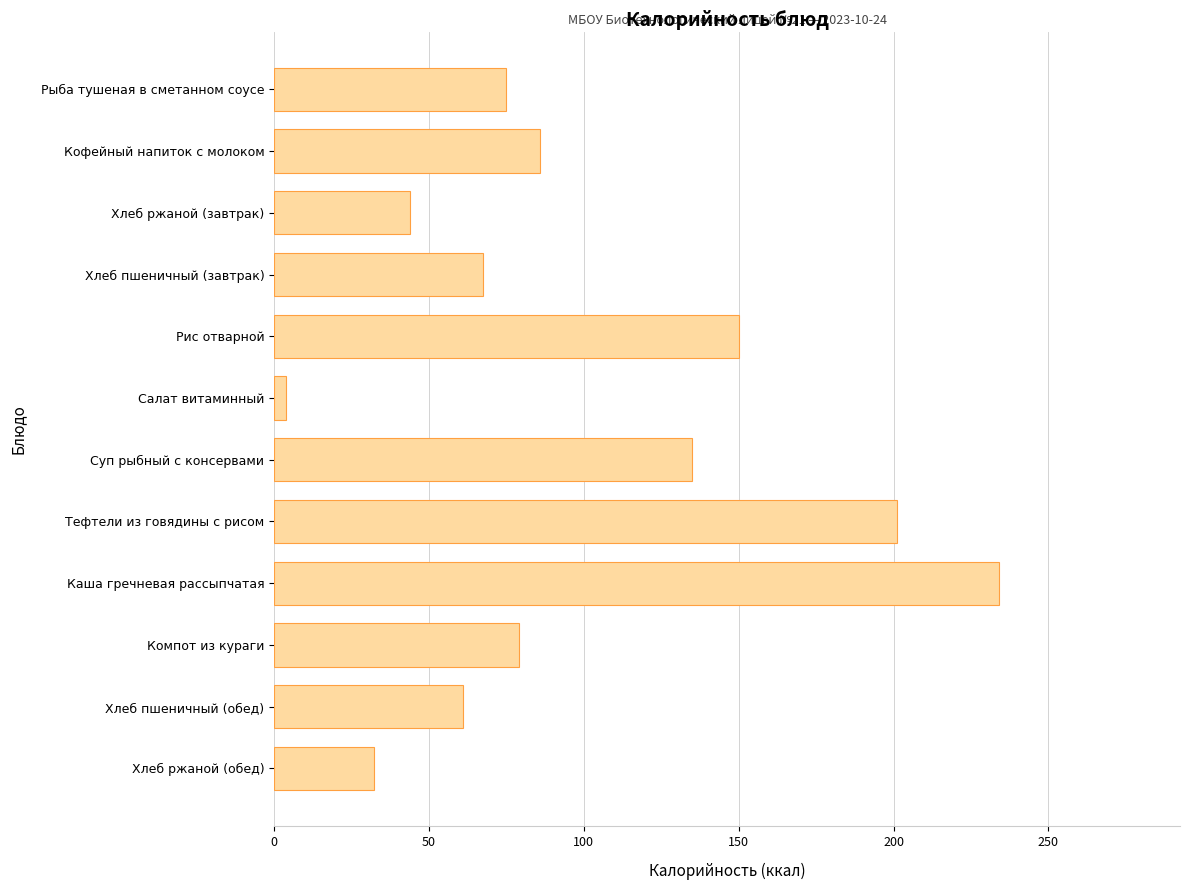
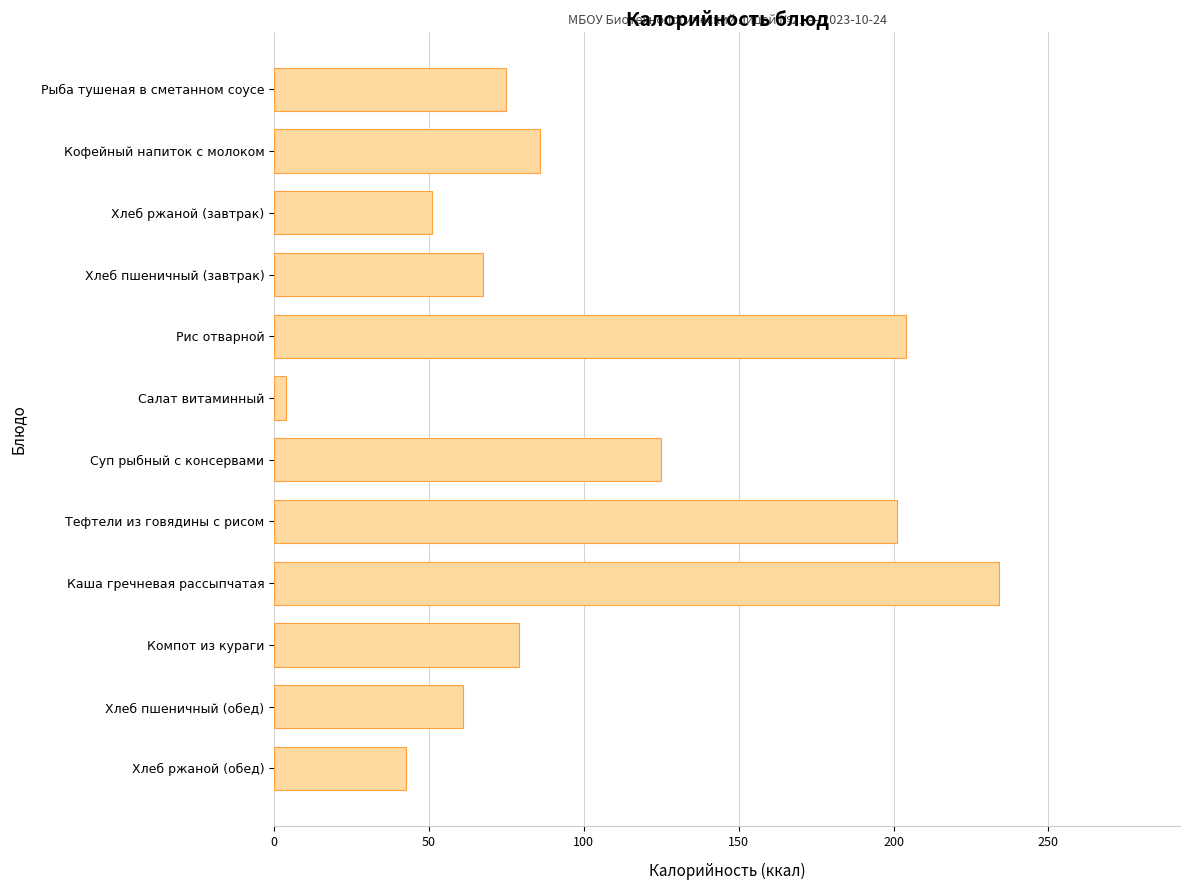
Хлеб ржаной (завтрак): 44 -> 51
Рис отварной: 150 -> 204
Суп рыбный с консервами: 135 -> 125
Хлеб ржаной (обед): 32 -> 43
